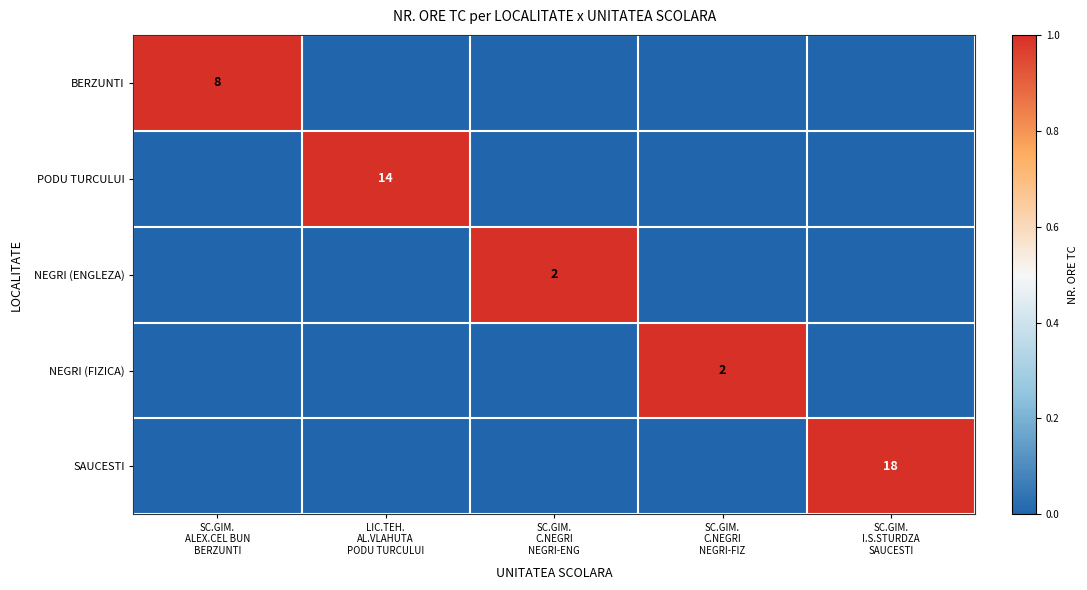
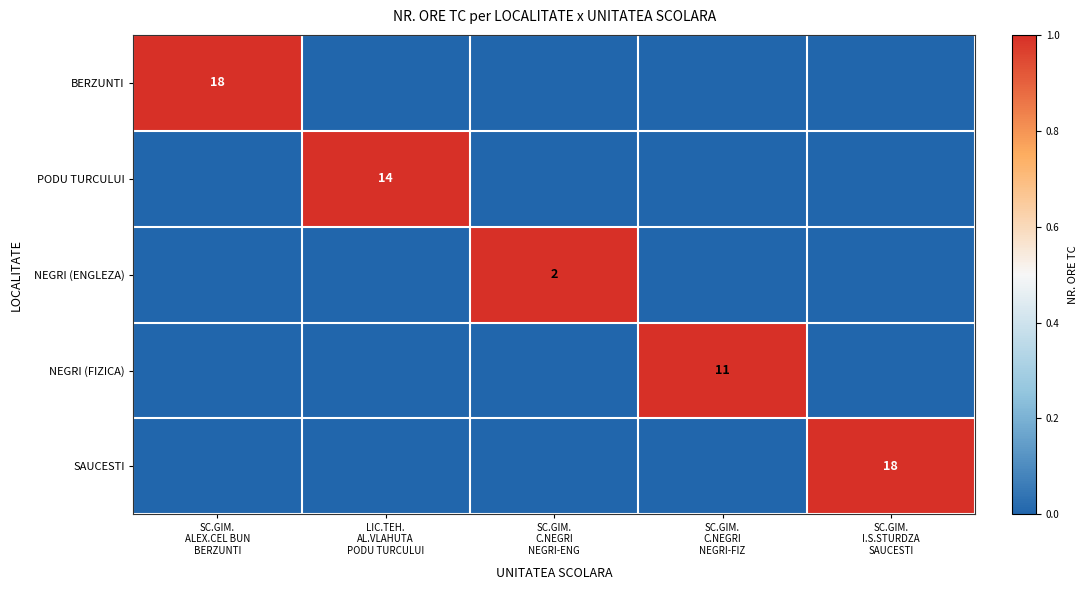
BERZUNTI, SC.GIM. ALEX.CEL BUN BERZUNTI: 8 -> 18
NEGRI (FIZICA), SC.GIM. C.NEGRI NEGRI-FIZ: 2 -> 11
